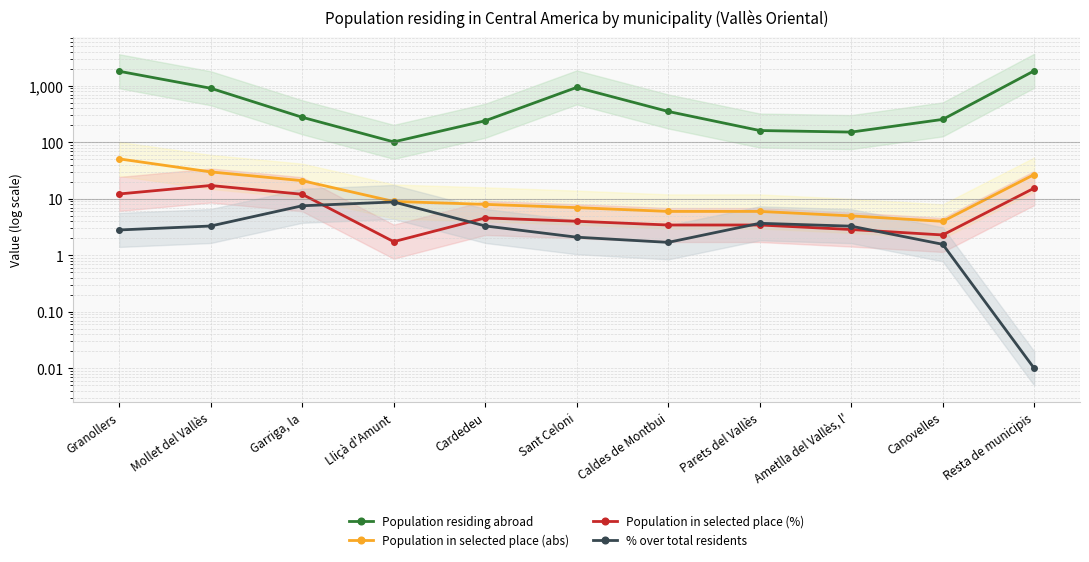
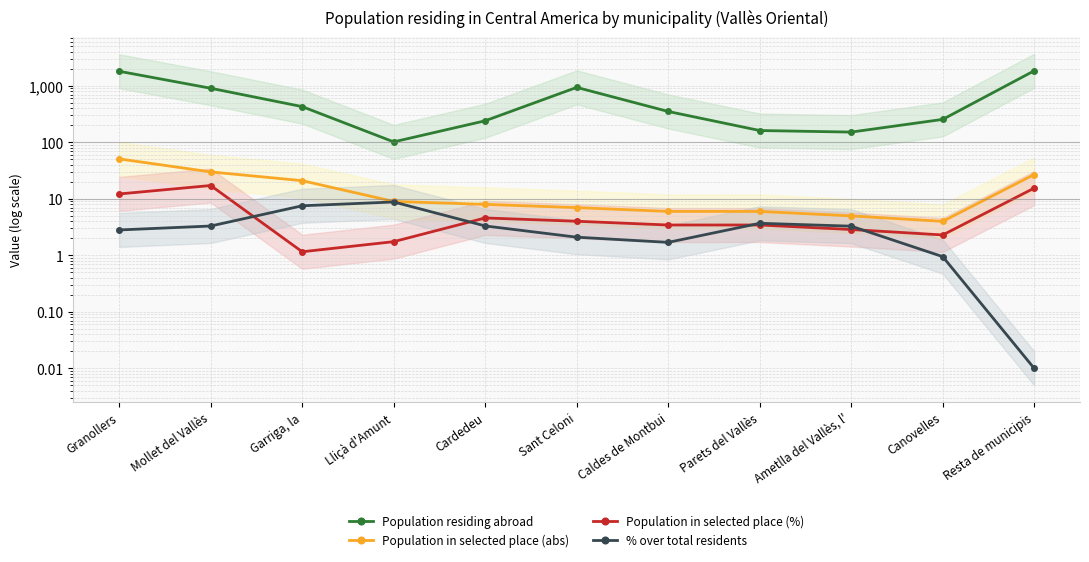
Population residing abroad, Garriga, la: 300 -> 400
Population in selected place (%), Garriga, la: 12 -> 1.2
% over total residents, Canovelles: 1.6 -> 1.0
